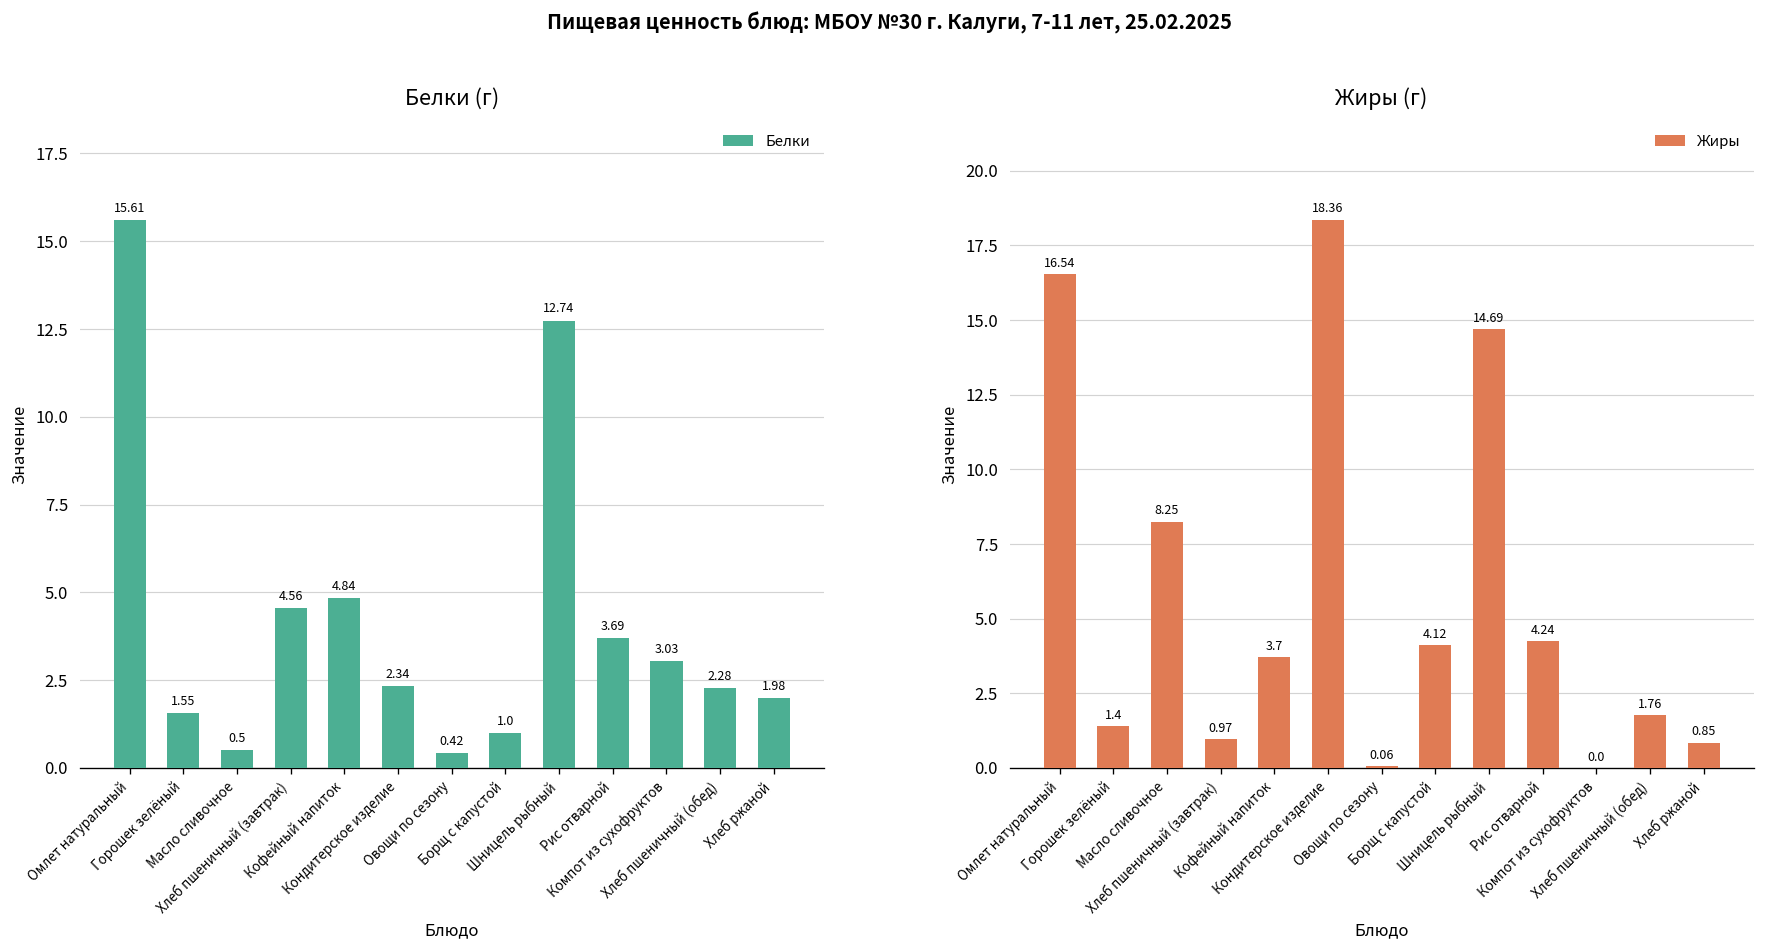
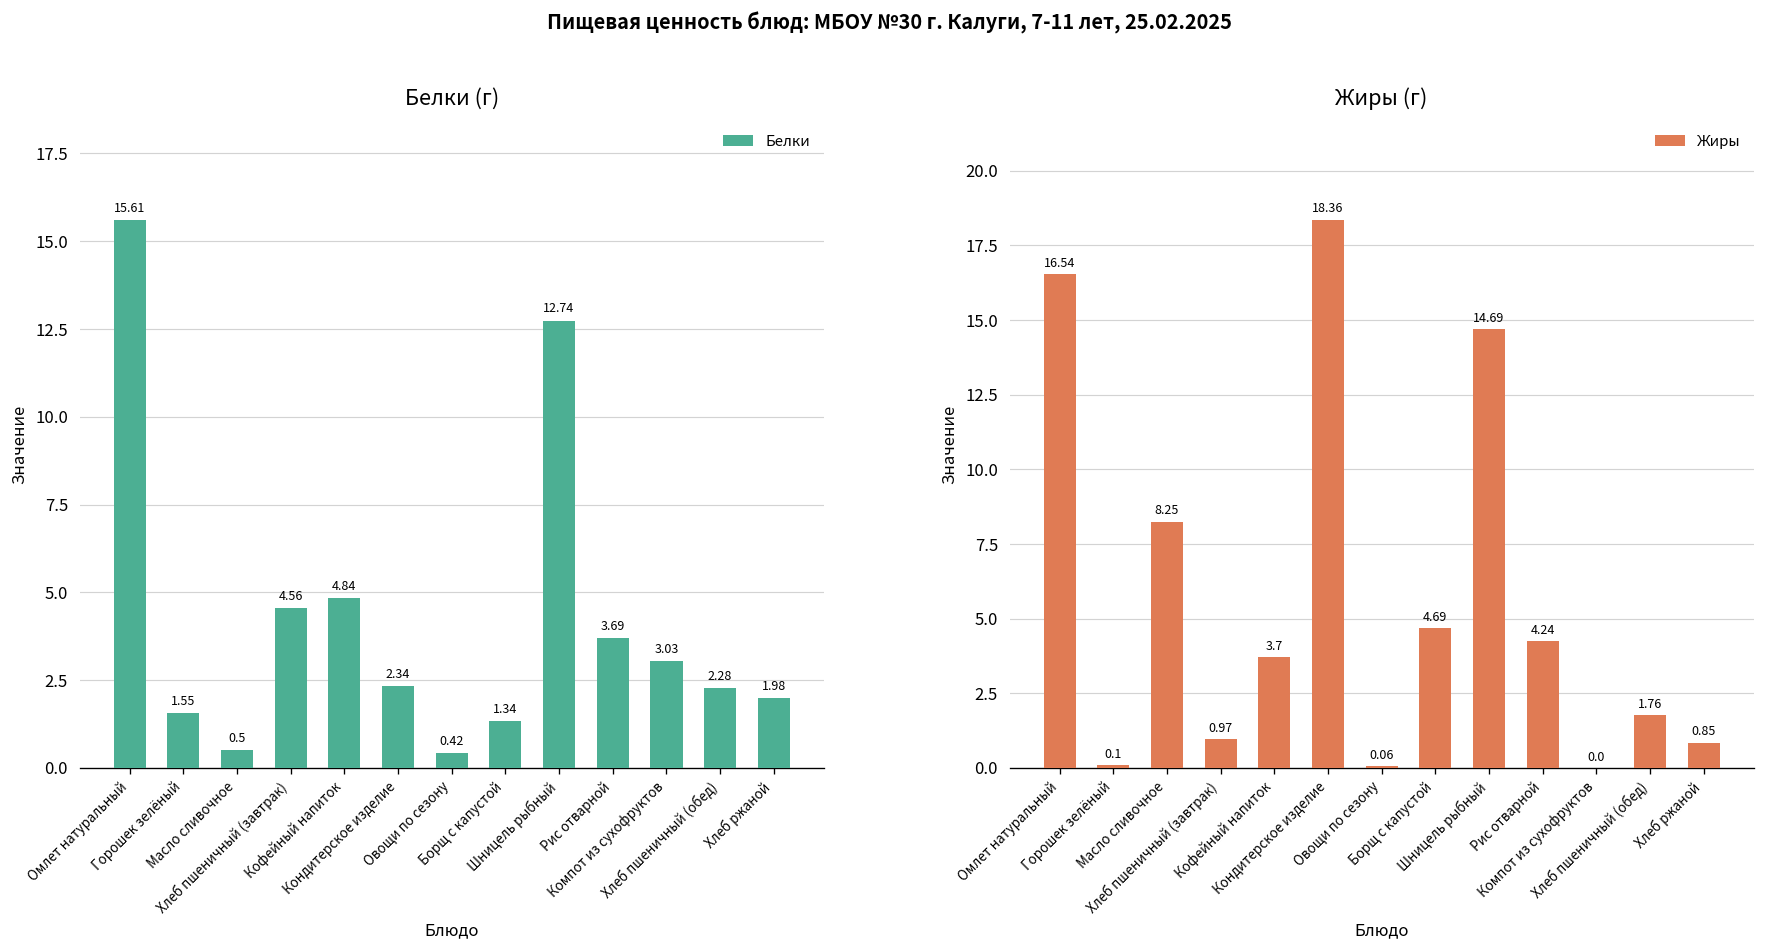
Белки (г), Борщ с капустой: 1.0 -> 1.34
Жиры (г), Горошек зелёный: 1.4 -> 0.1
Жиры (г), Борщ с капустой: 4.12 -> 4.69
